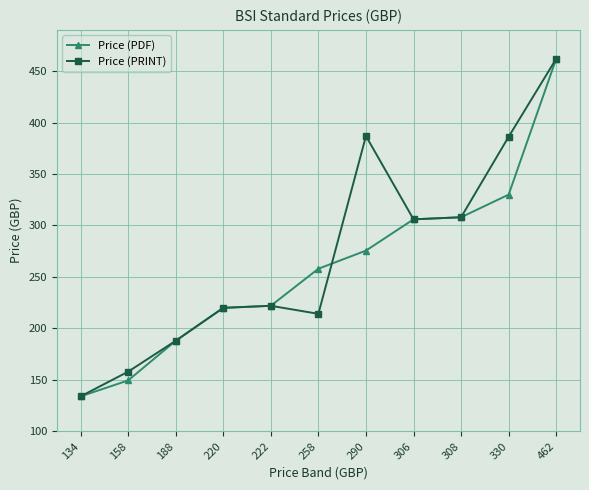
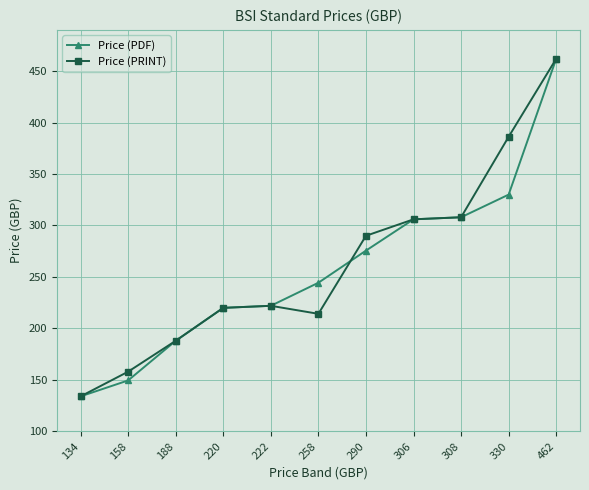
Price (PDF), 258: 258 -> 244
Price (PRINT), 290: 387 -> 290
